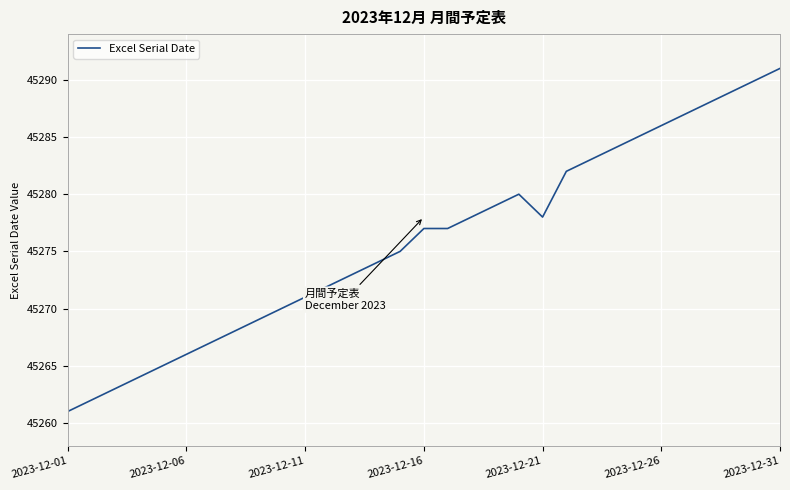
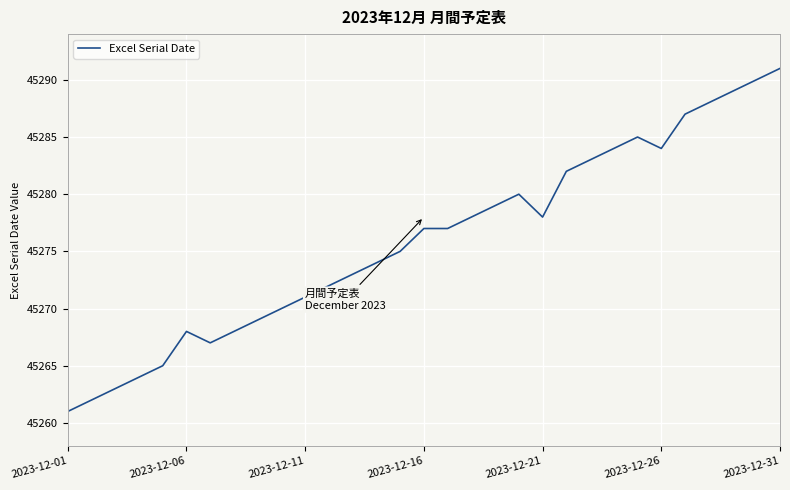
2023-12-06: 45266 -> 45268
2023-12-26: 45286 -> 45284
